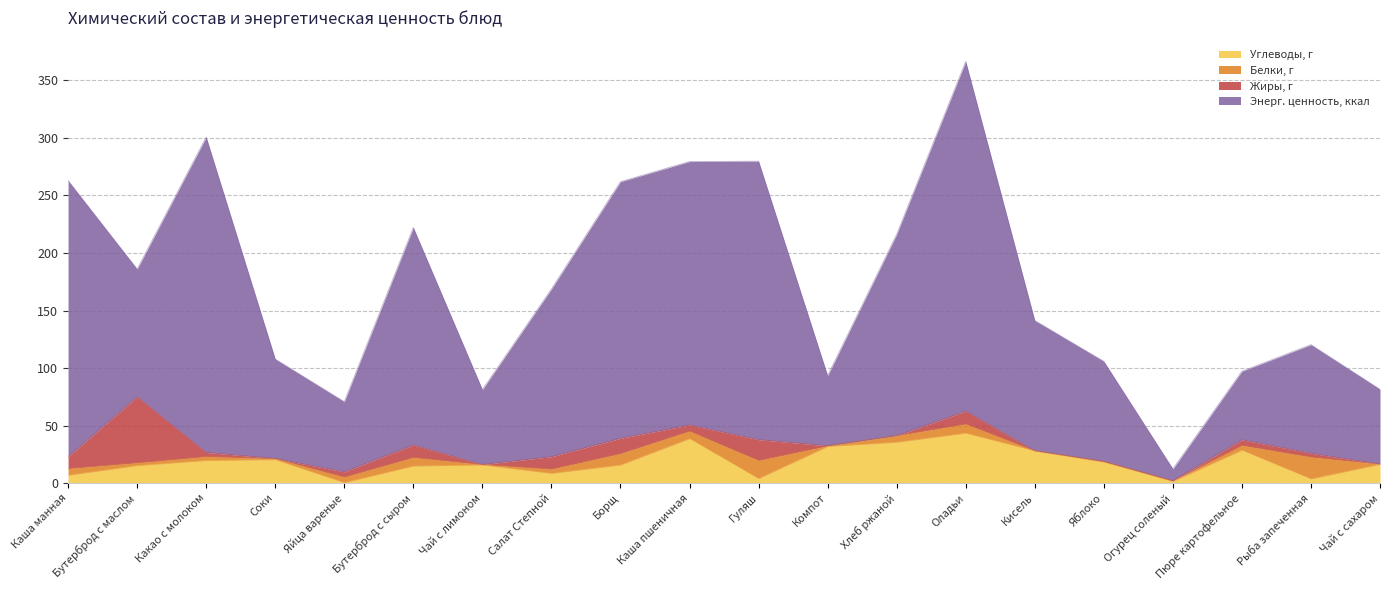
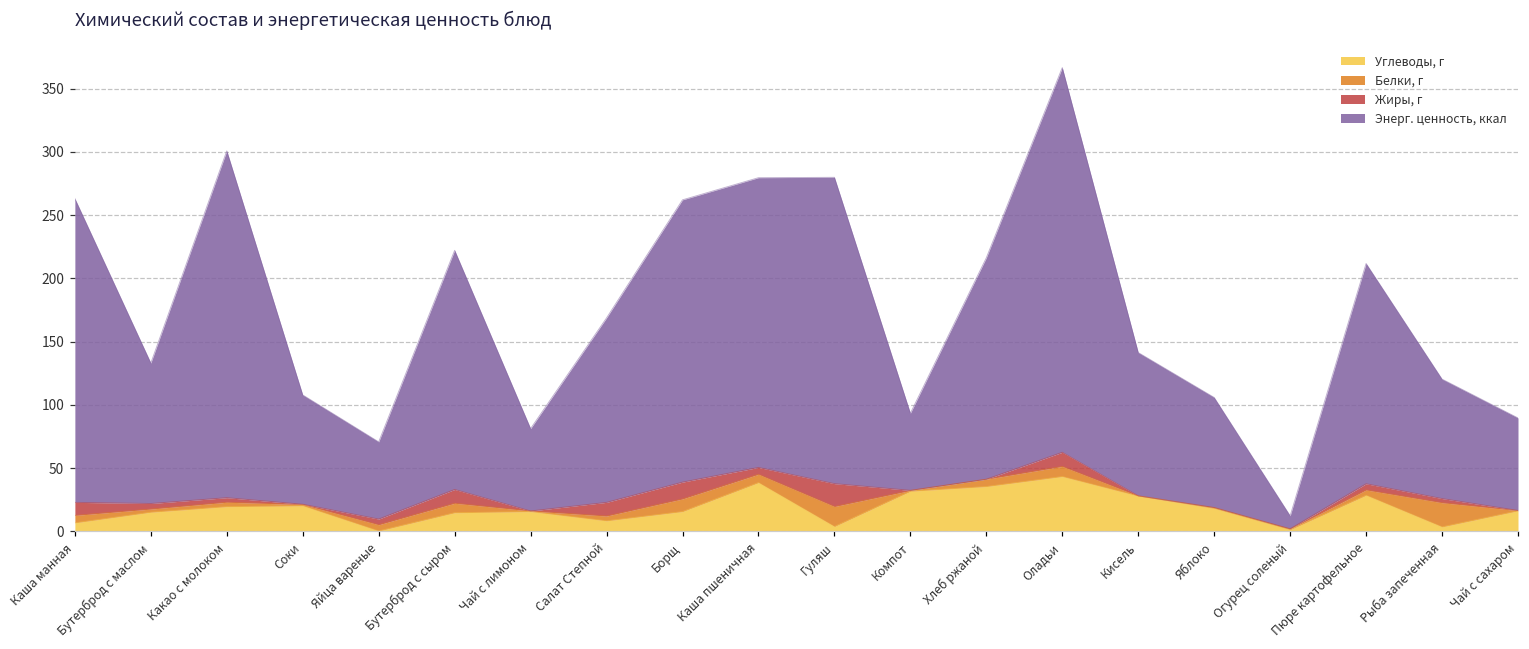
Жиры, г, Бутерброд с маслом: 57 -> 4
Энерг. ценность, ккал, Пюре картофельное: 60 -> 174
Энерг. ценность, ккал, Чай с сахаром: 65 -> 73
